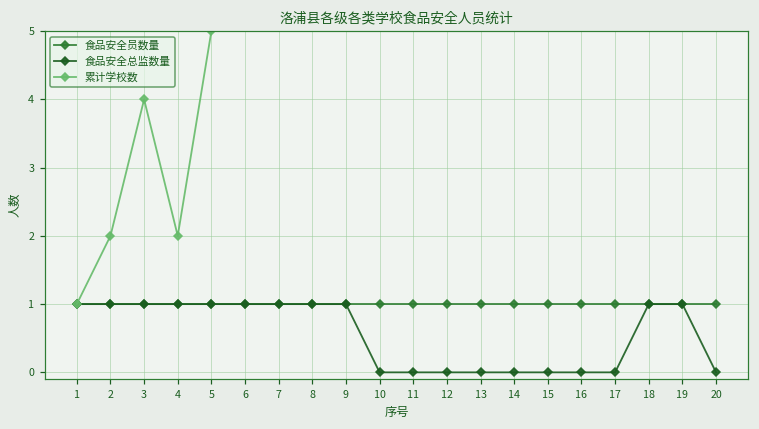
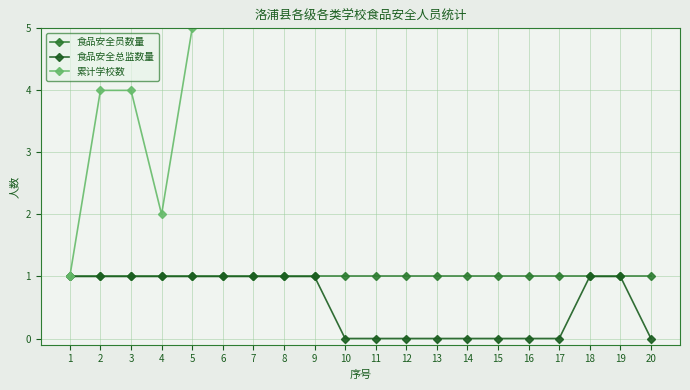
累计学校数, 2: 2 -> 4
